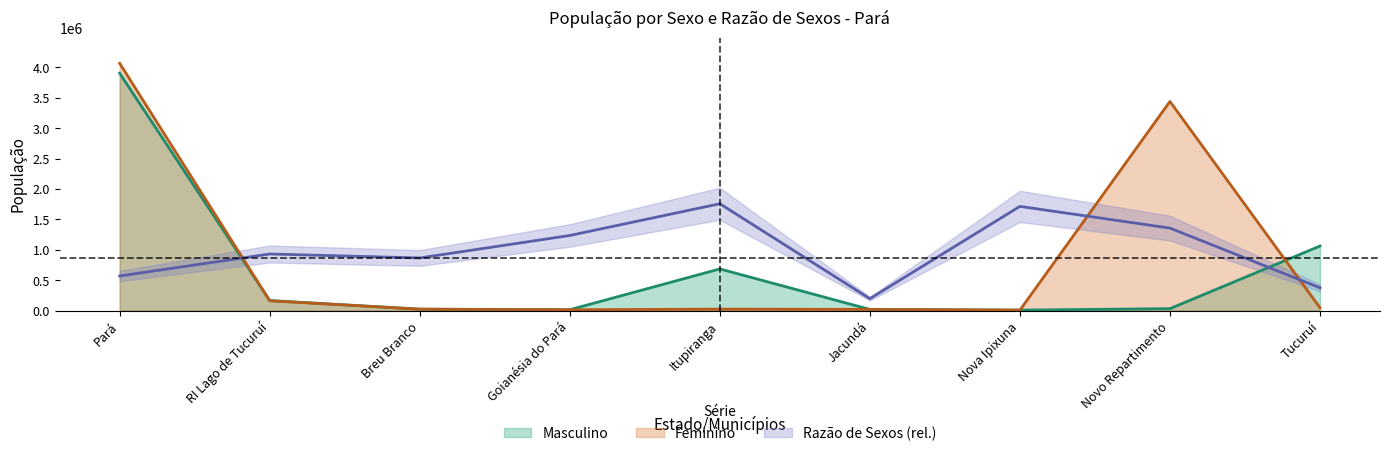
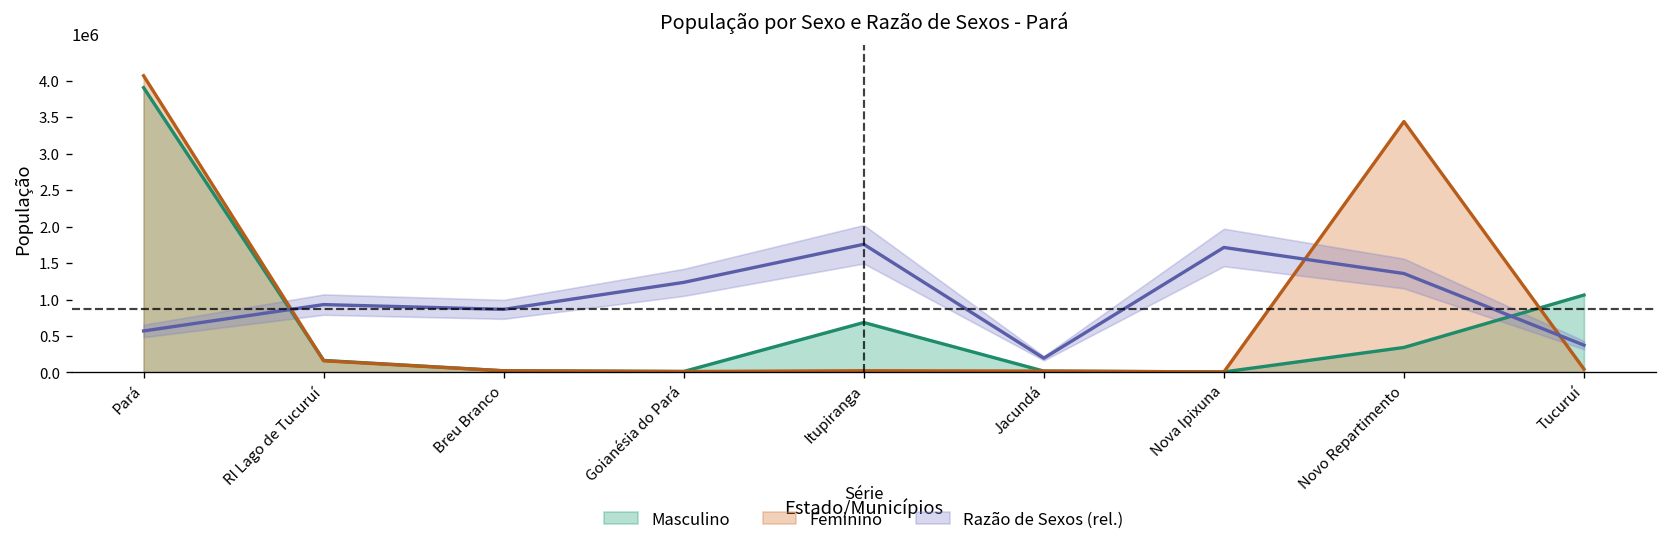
Masculino, Novo Repartimento: 0 -> 300000
